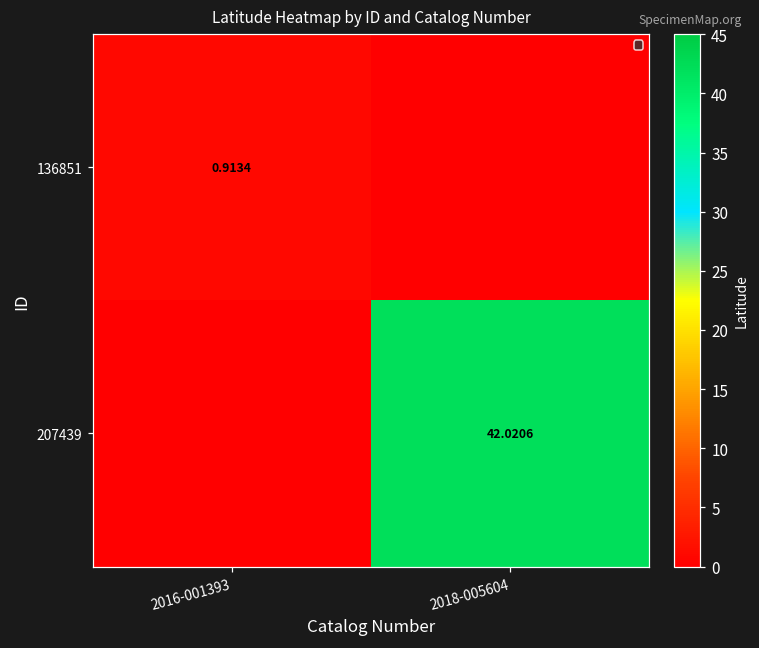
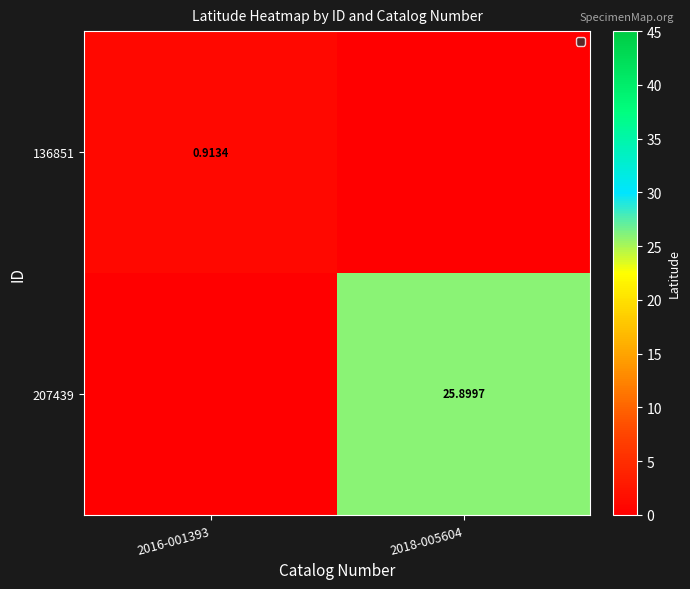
207439, 2018-005604: 42.0206 -> 25.8997
